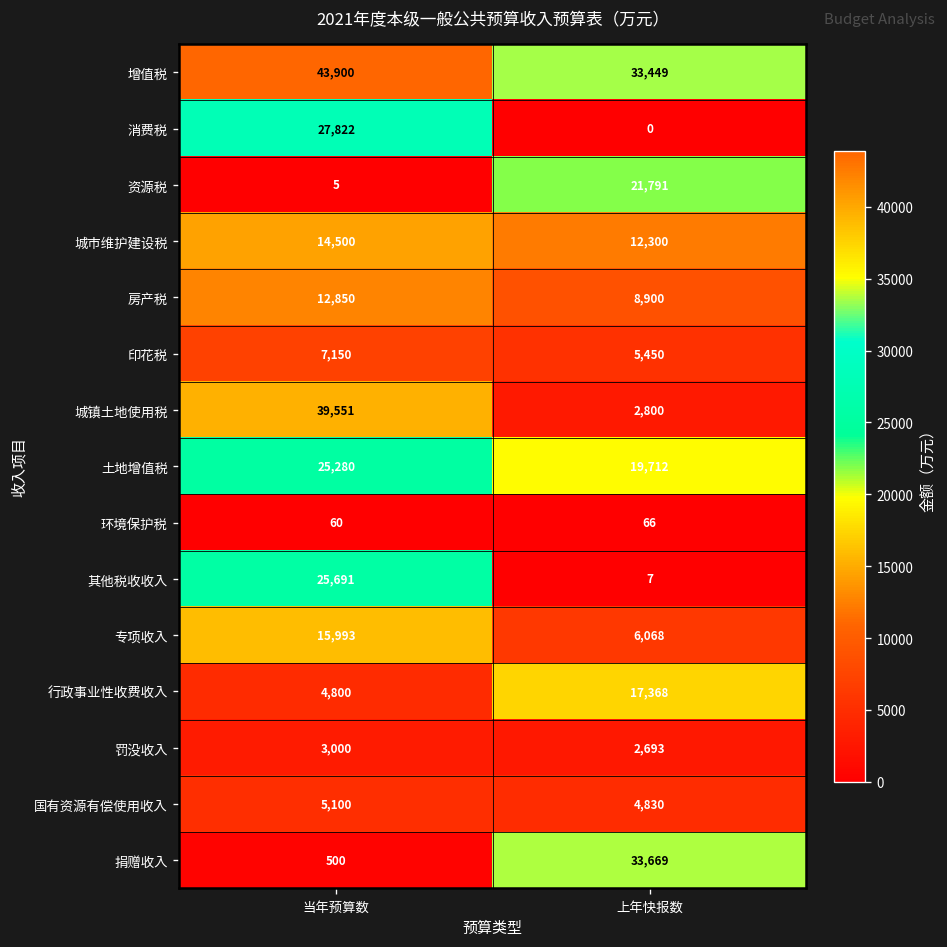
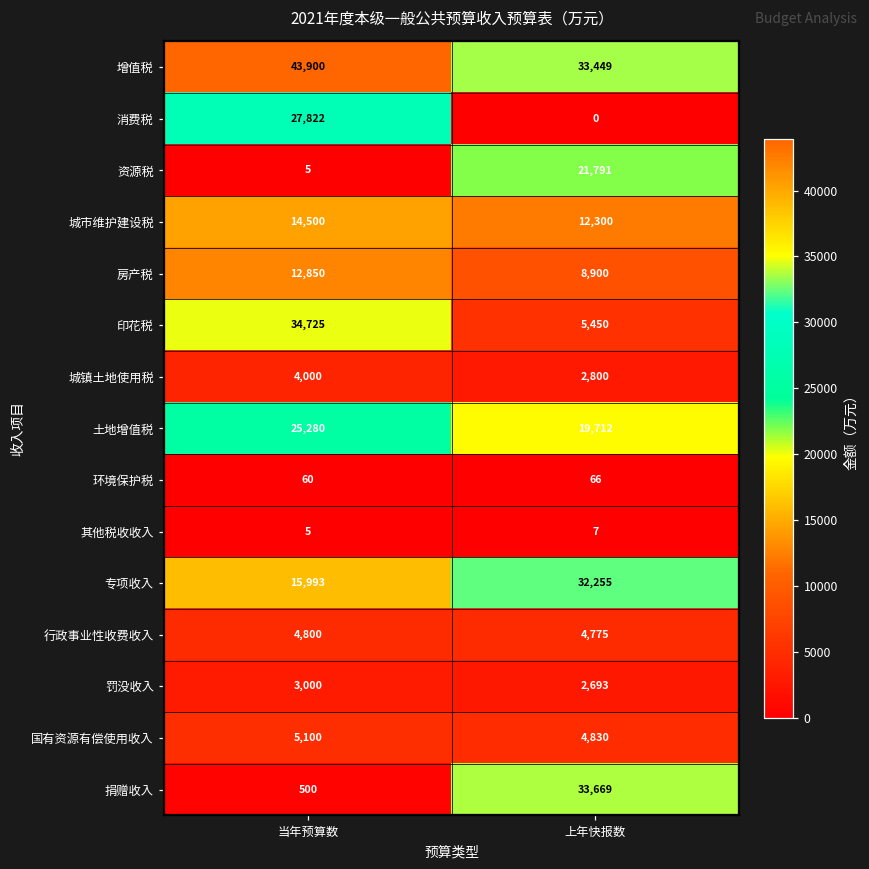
印花税, 当年预算数: 7,150 -> 34,725
城镇土地使用税, 当年预算数: 39,551 -> 4,000
其他税收收入, 当年预算数: 25,691 -> 5
专项收入, 上年快报数: 6,068 -> 32,255
行政事业性收费收入, 上年快报数: 17,368 -> 4,775
